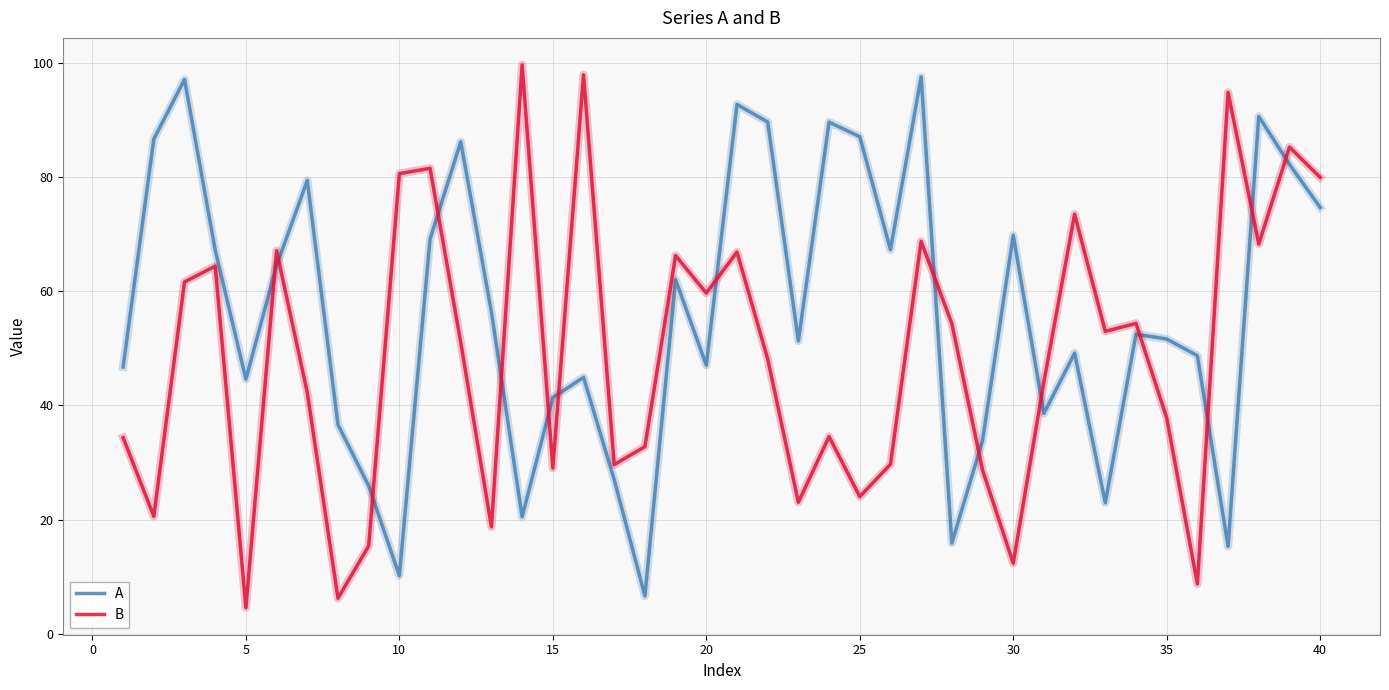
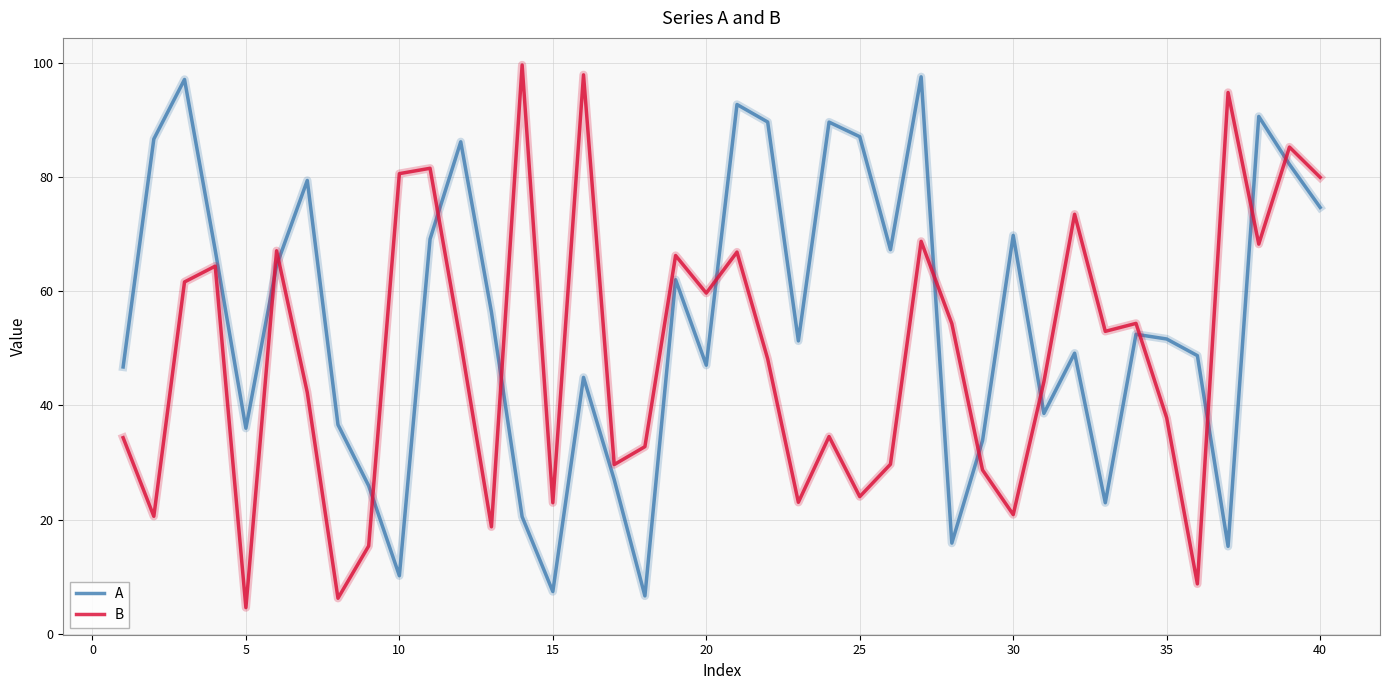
Α, 5: 45 -> 36
Α, 15: 41 -> 7
Β, 15: 29 -> 23
Β, 30: 12 -> 21
